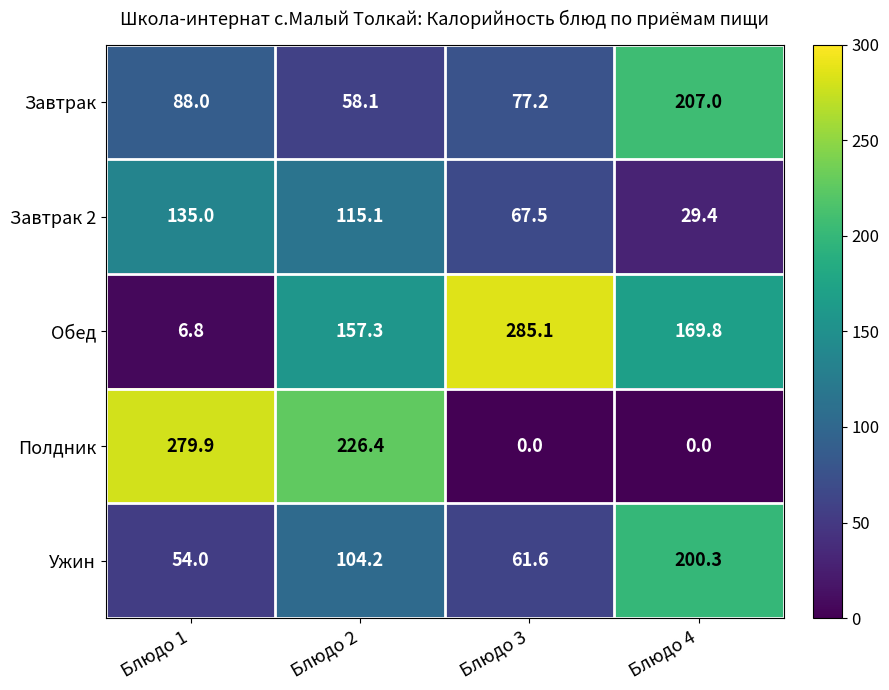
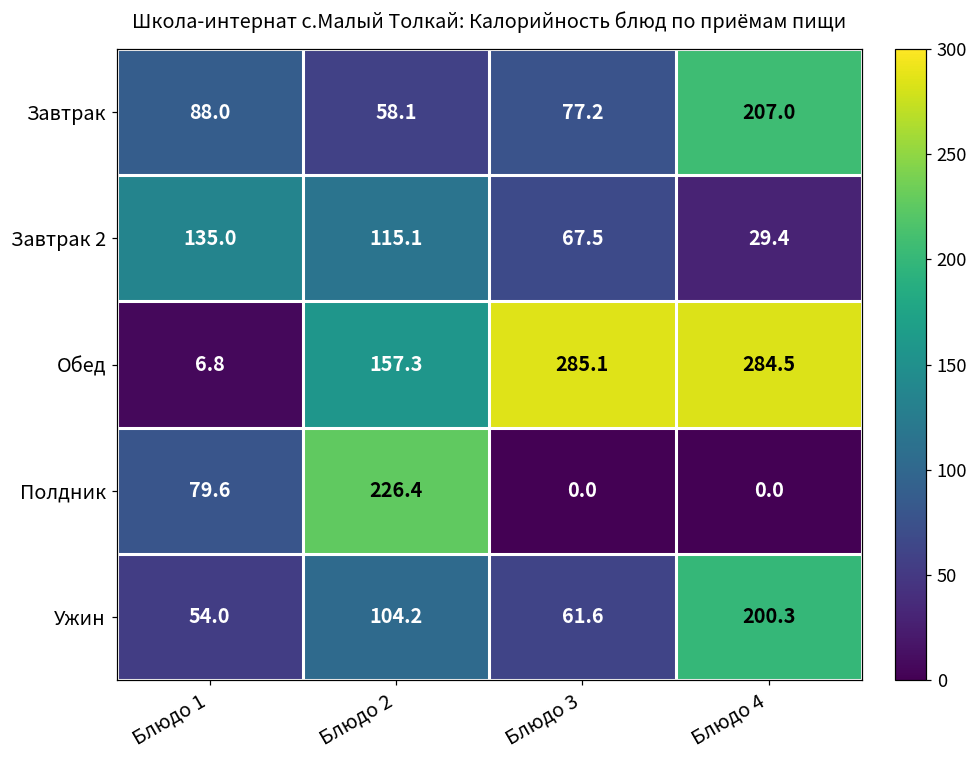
Обед, Блюдо 4: 169.8 -> 284.5
Полдник, Блюдо 1: 279.9 -> 79.6
